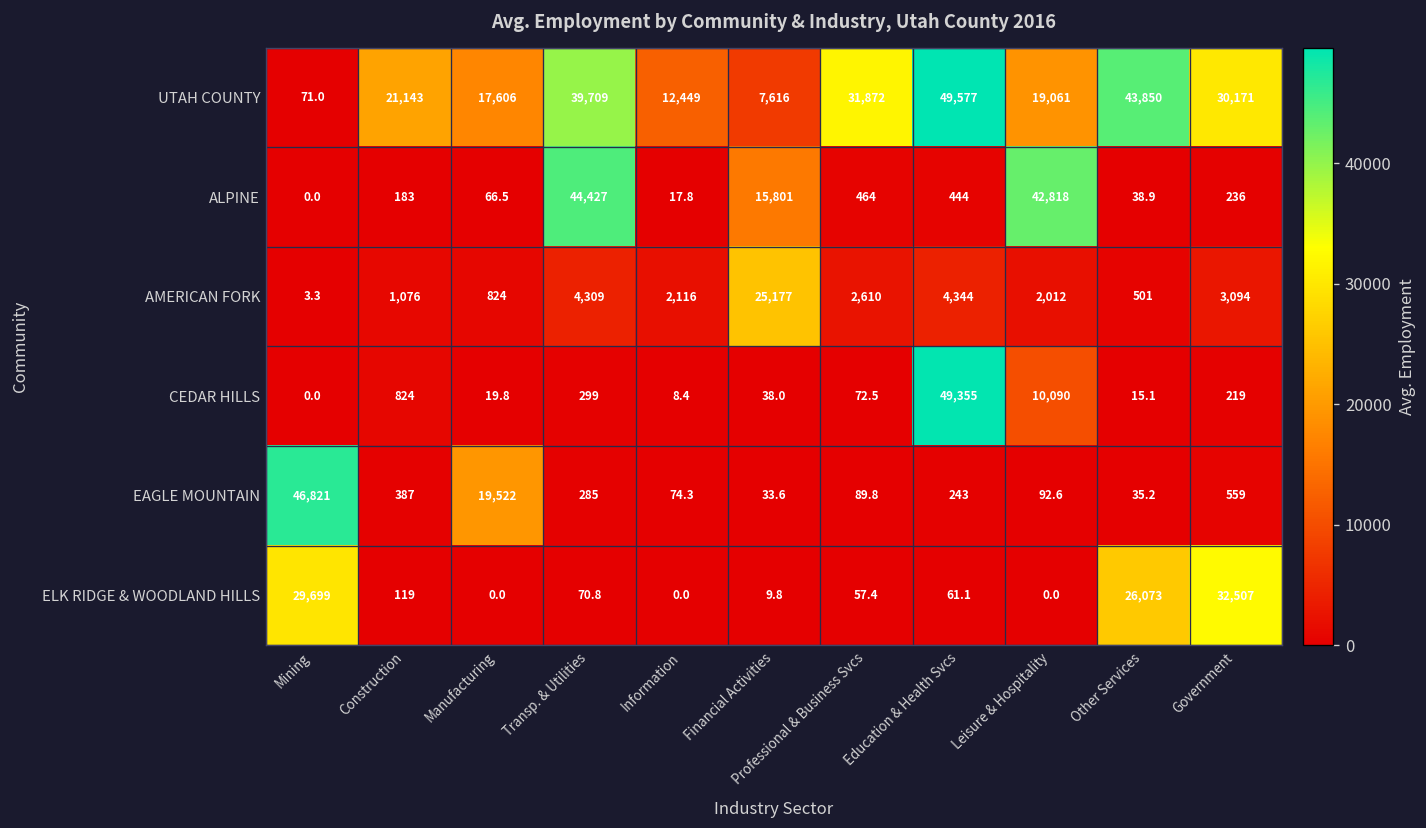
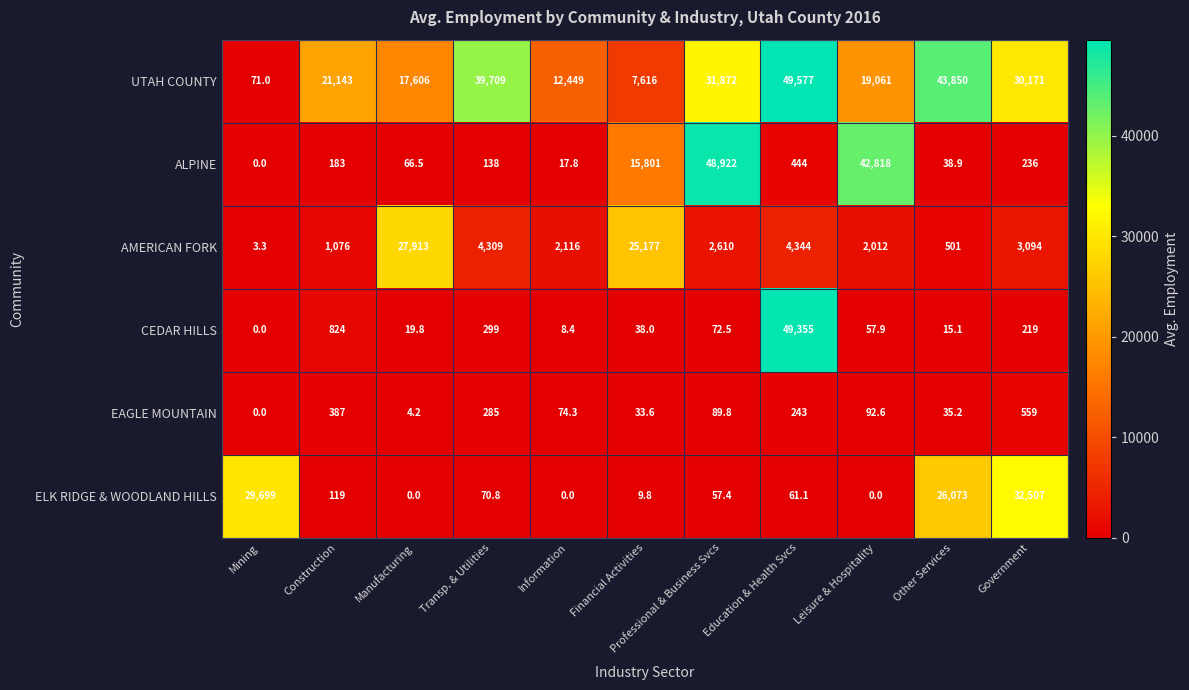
ALPINE, Transp. & Utilities: 44,427 -> 138
ALPINE, Professional & Business Svcs: 464 -> 48,922
AMERICAN FORK, Manufacturing: 824 -> 27,913
CEDAR HILLS, Leisure & Hospitality: 10,090 -> 57.9
EAGLE MOUNTAIN, Mining: 46,821 -> 0.0
EAGLE MOUNTAIN, Manufacturing: 19,522 -> 4.2
